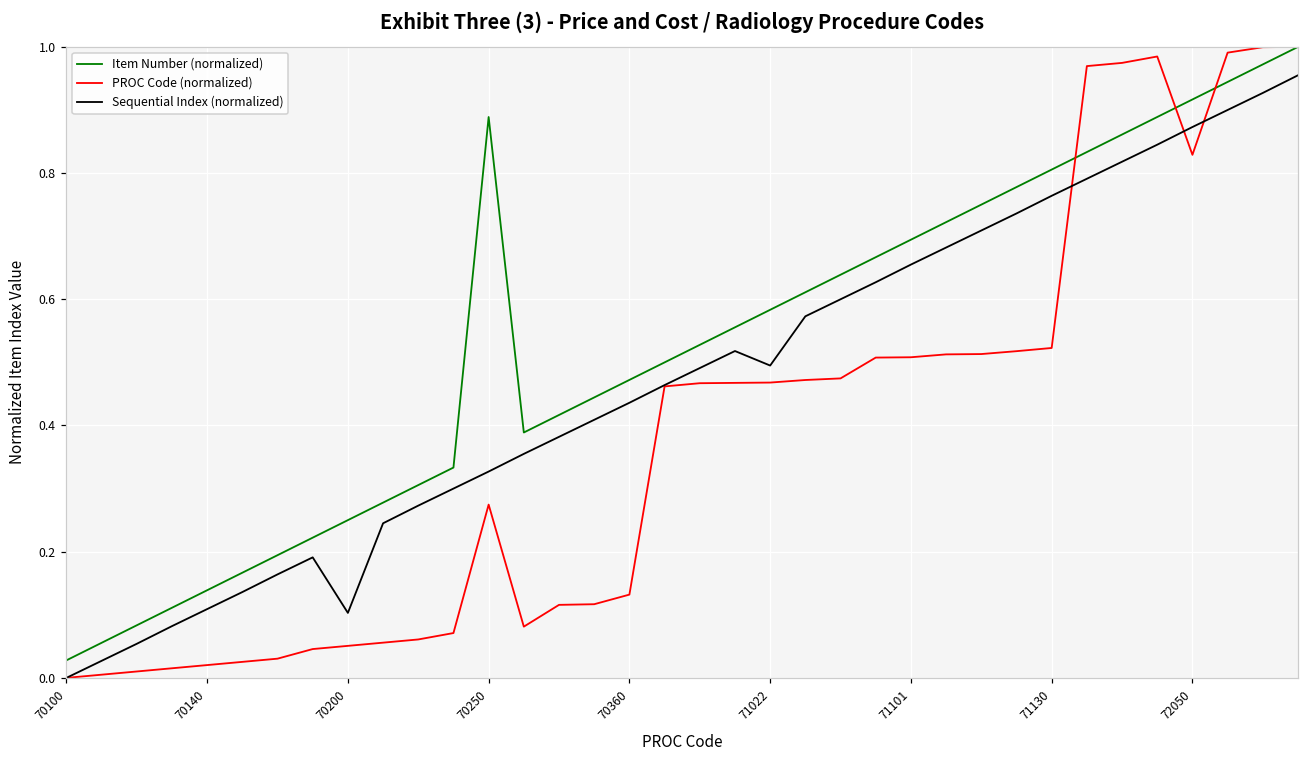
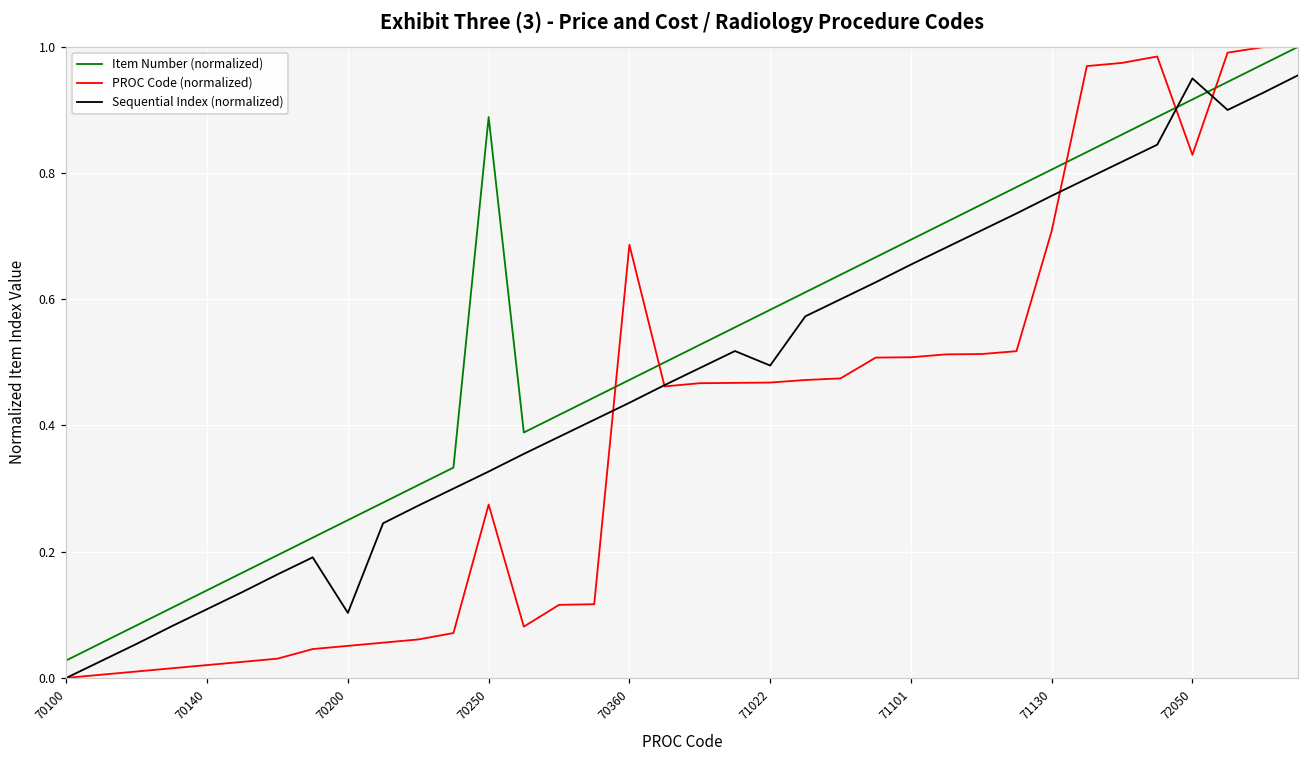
PROC Code (normalized), 70360: 0.13 -> 0.69
PROC Code (normalized), 71130: 0.52 -> 0.71
Sequential Index (normalized), 72050: 0.87 -> 0.95
